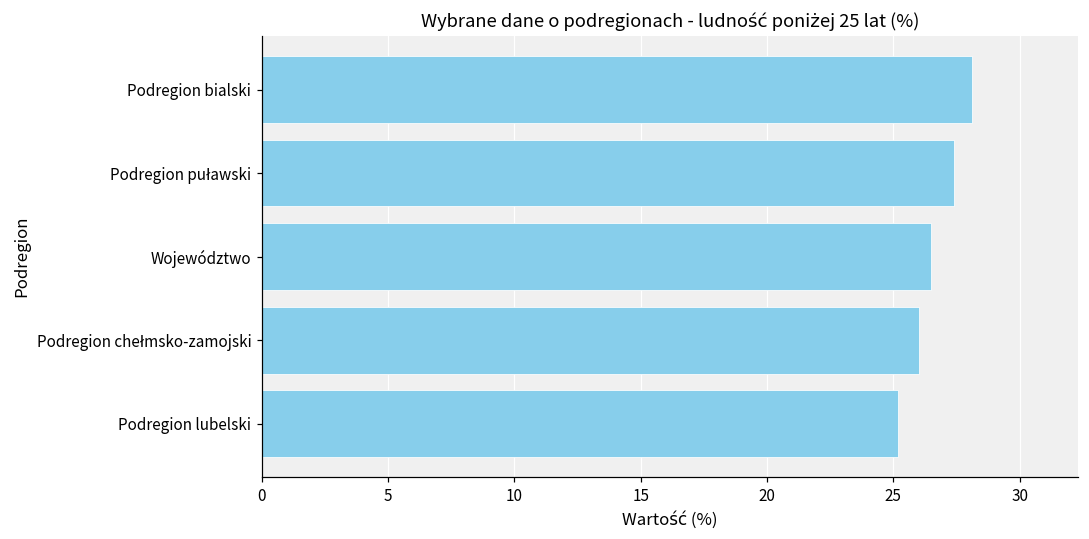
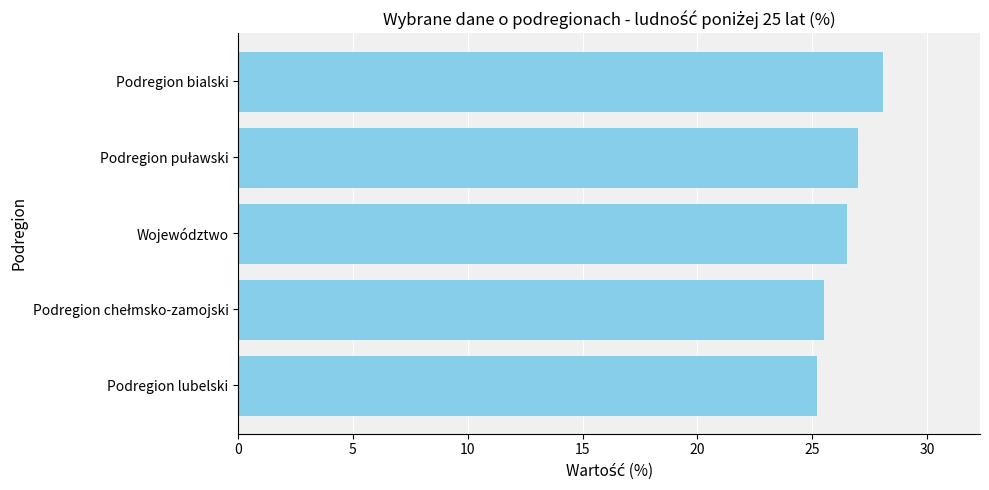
Podregion puławski: 27.4 -> 27.0
Podregion chełmsko-zamojski: 26.0 -> 25.5
